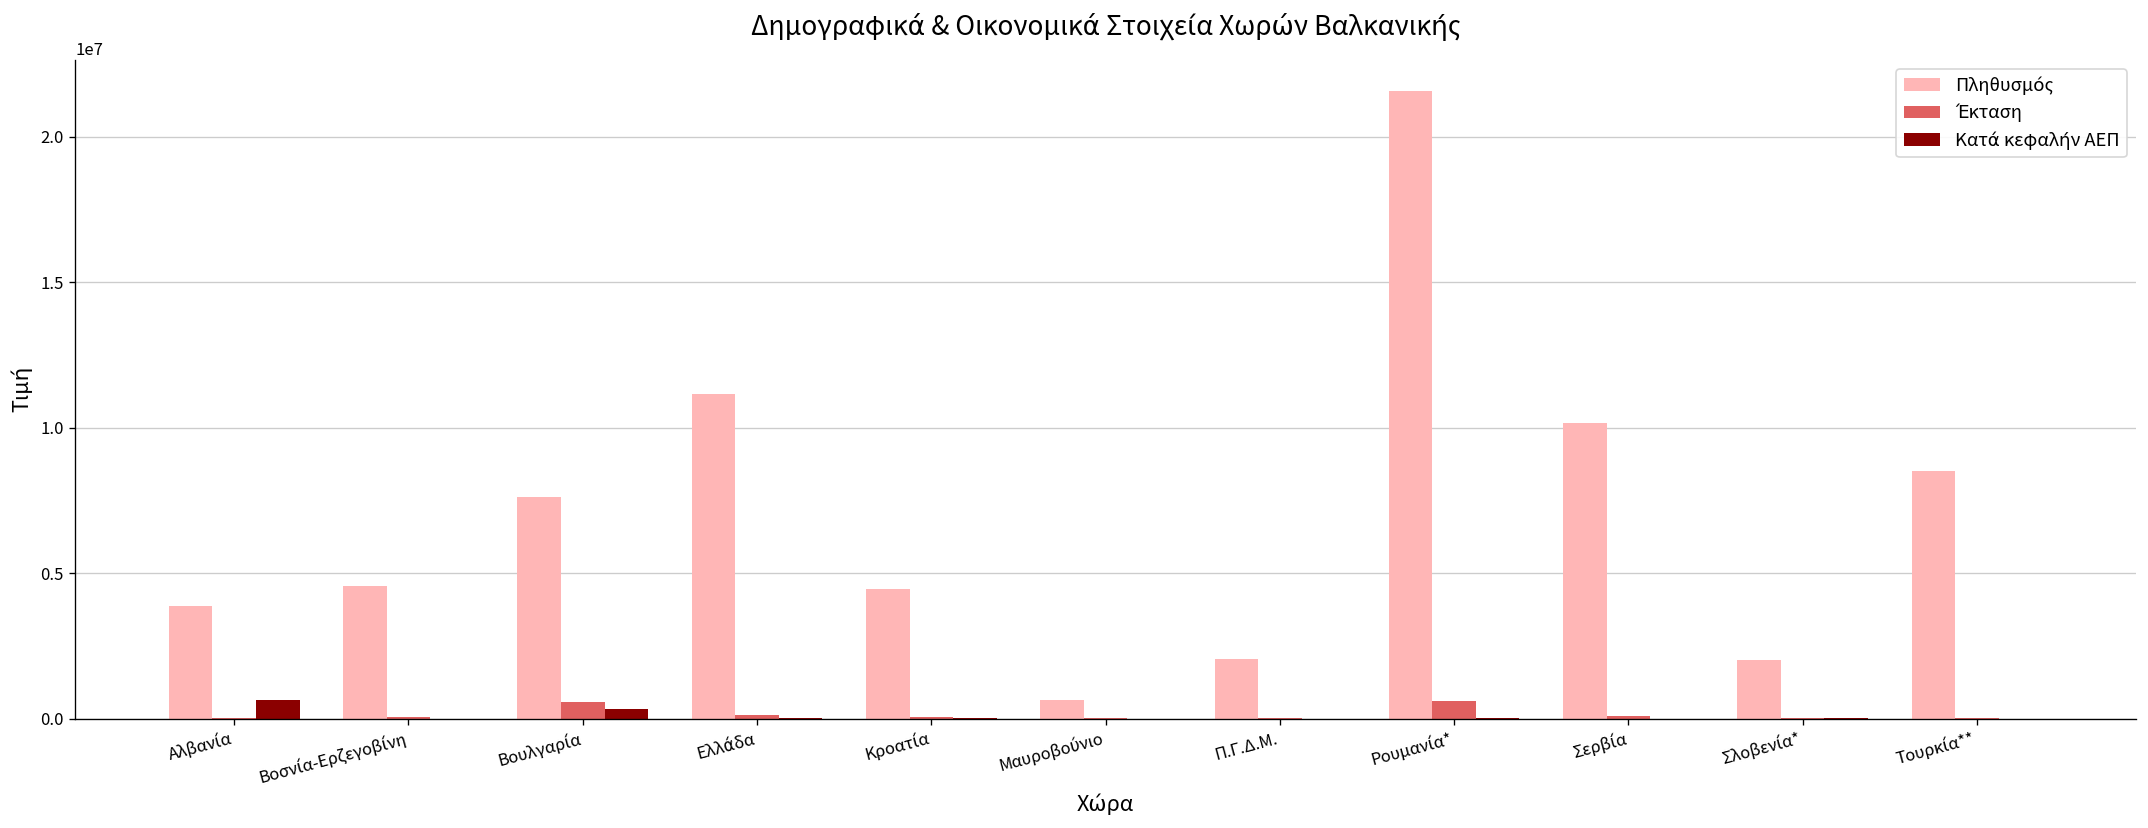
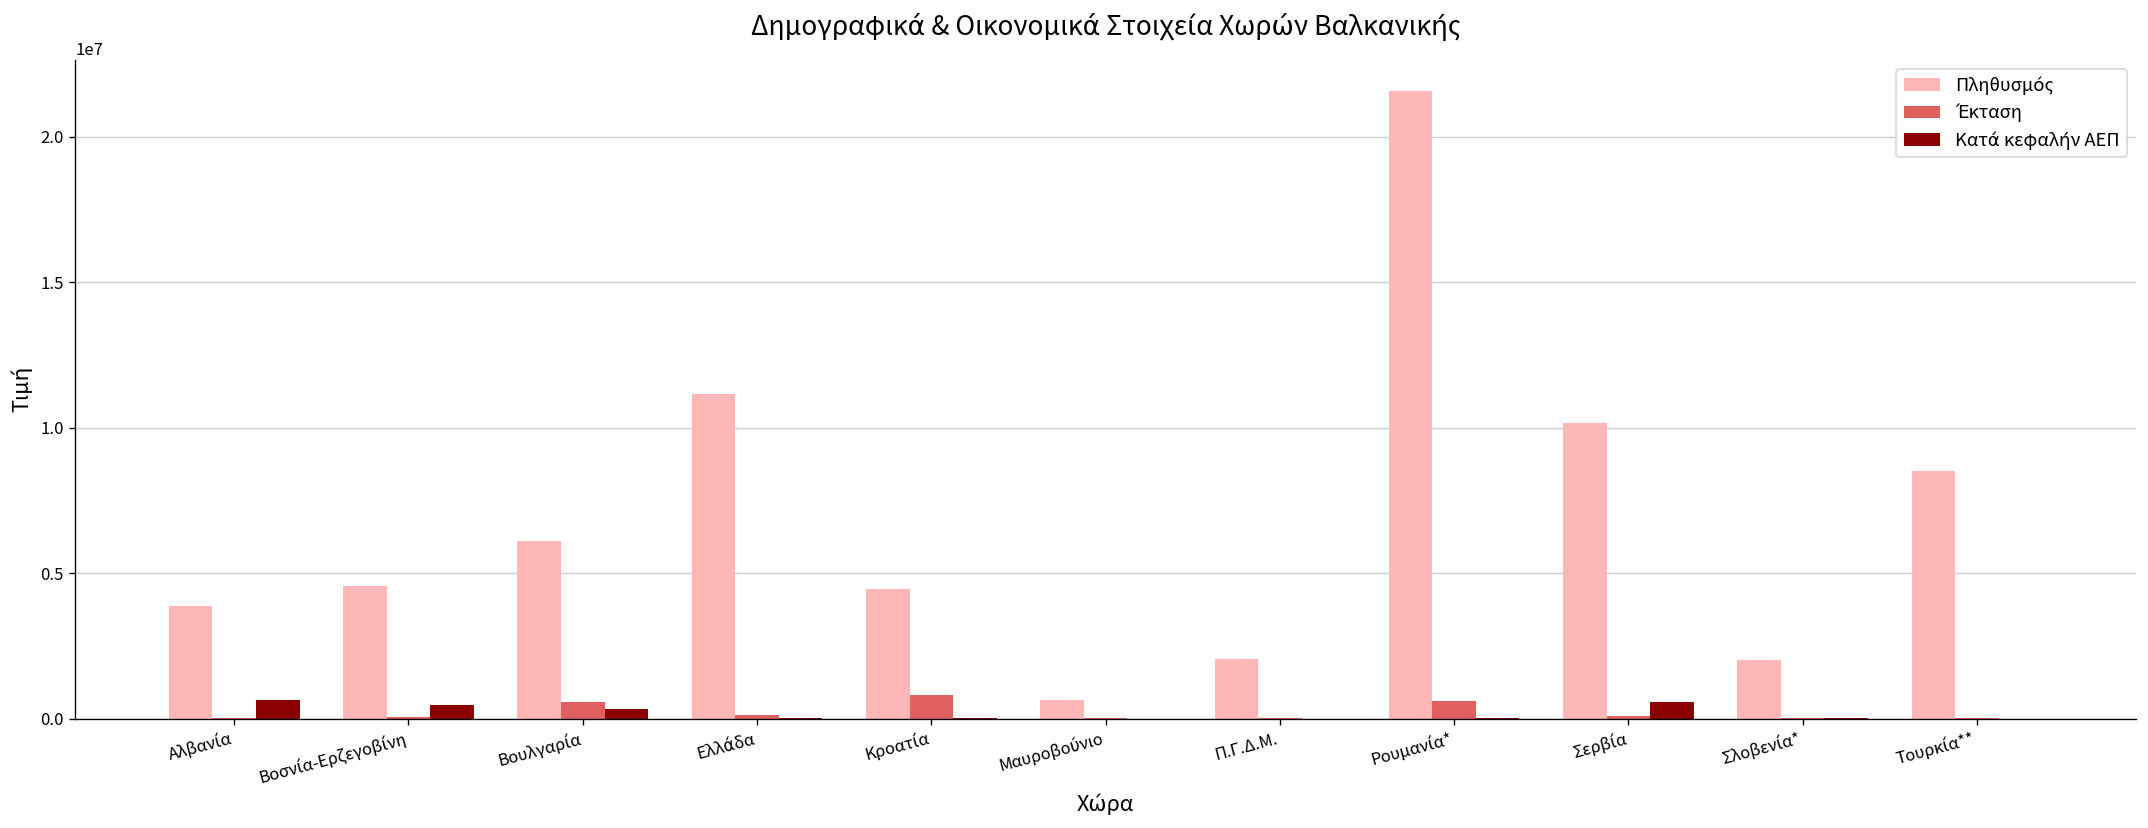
Κατά κεφαλήν ΑΕΠ, Βοσνία-Ερζεγοβίνη: 0 -> 500000
Πληθυσμός, Βουλγαρία: 7600000 -> 6100000
Έκταση, Κροατία: 100000 -> 800000
Κατά κεφαλήν ΑΕΠ, Σερβία: 0 -> 600000
